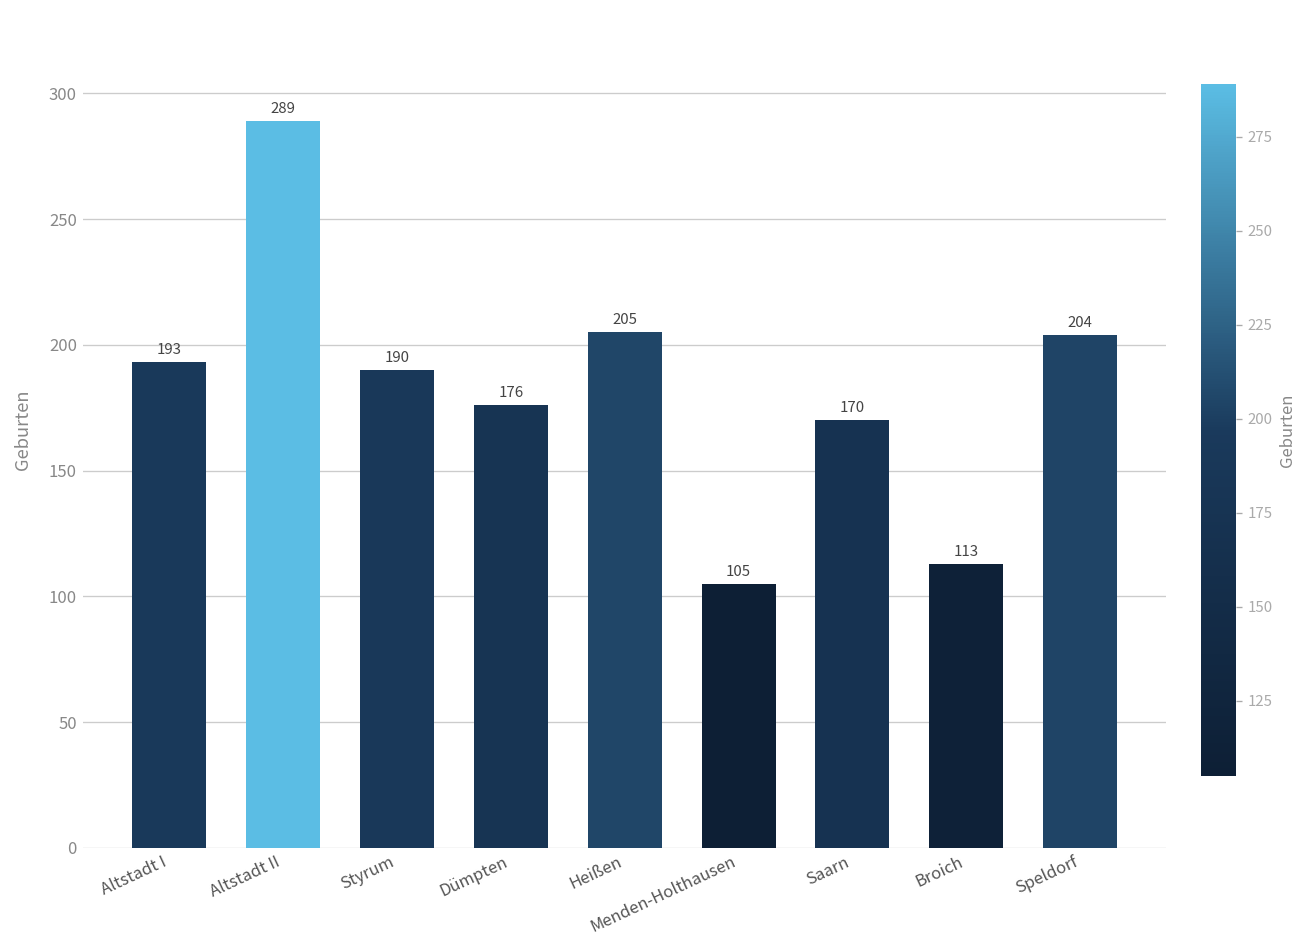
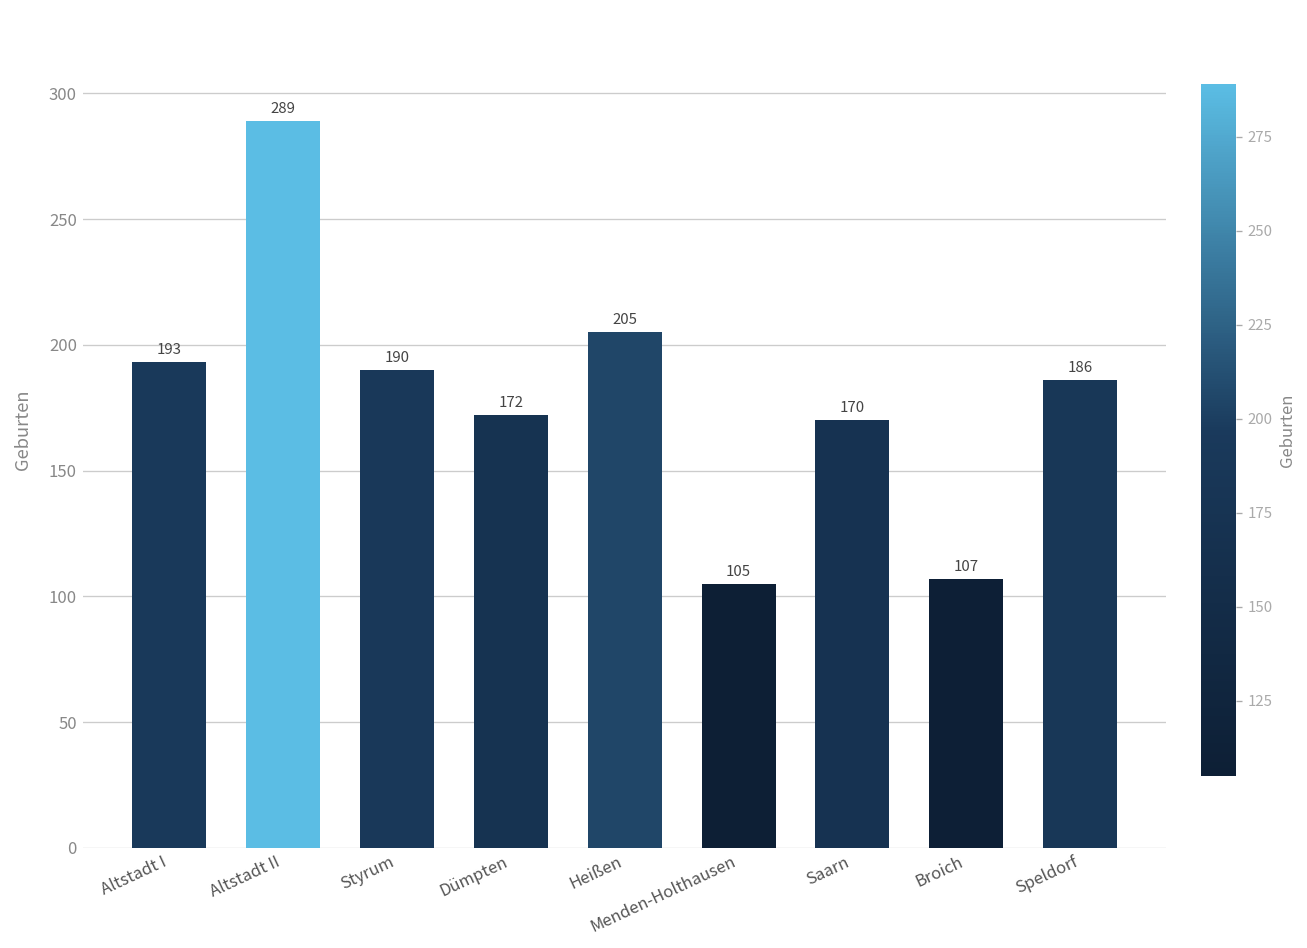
Dümpten: 176 -> 172
Broich: 113 -> 107
Speldorf: 204 -> 186
